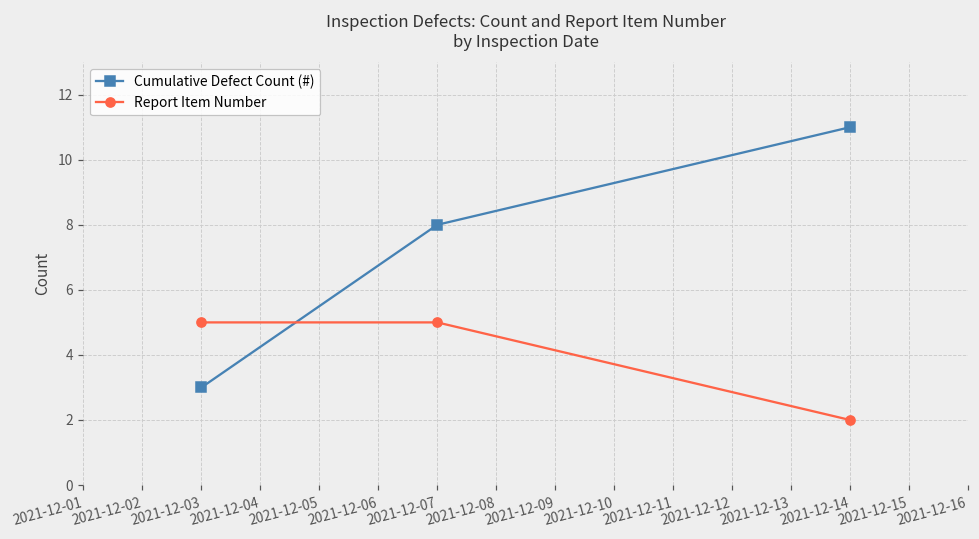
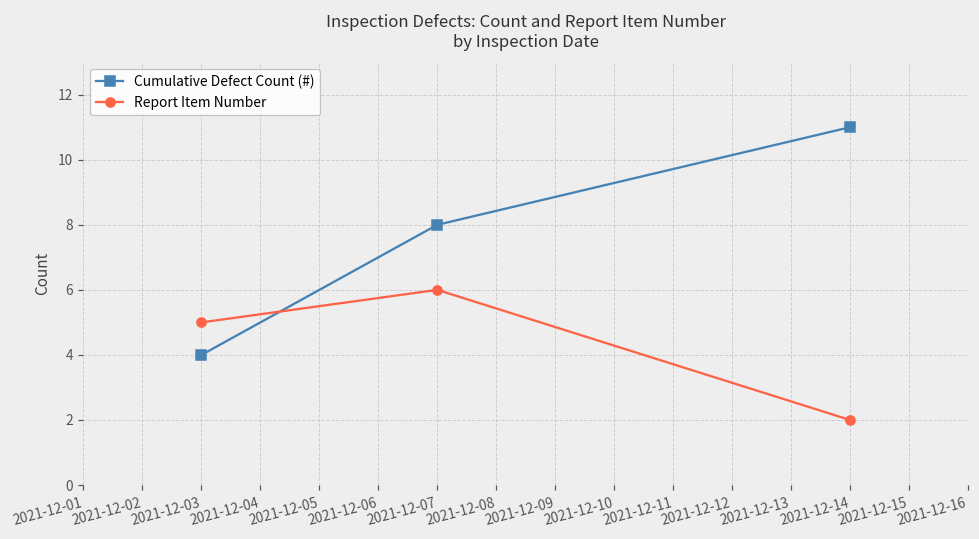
Cumulative Defect Count (#), 2021-12-03: 3 -> 4
Report Item Number, 2021-12-07: 5 -> 6
